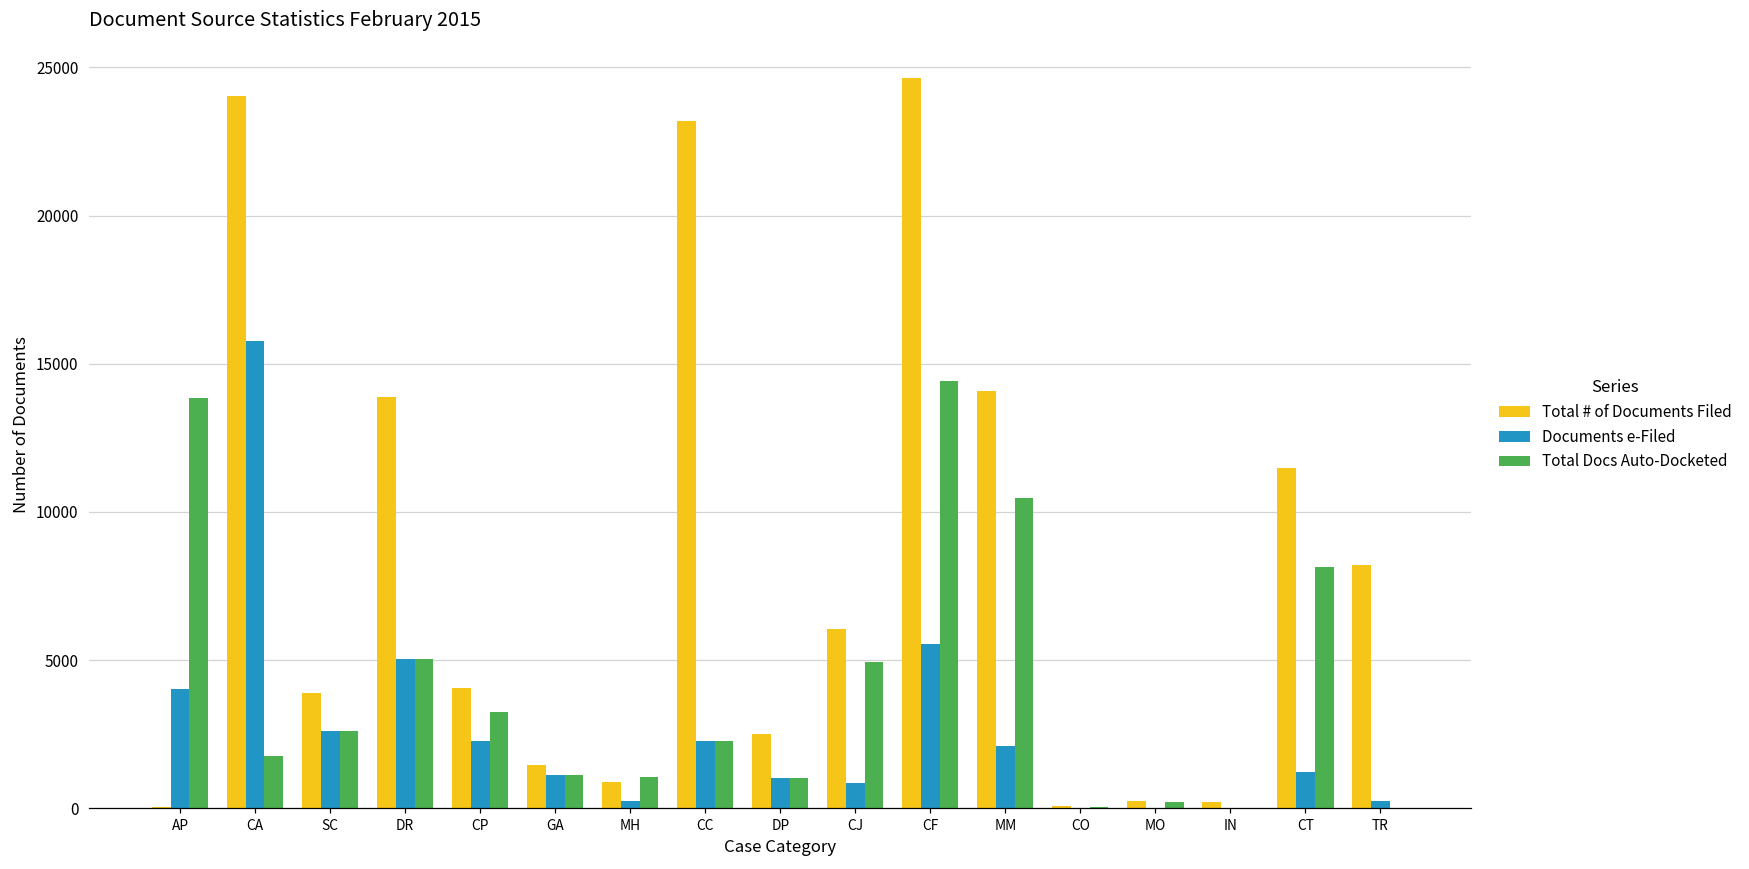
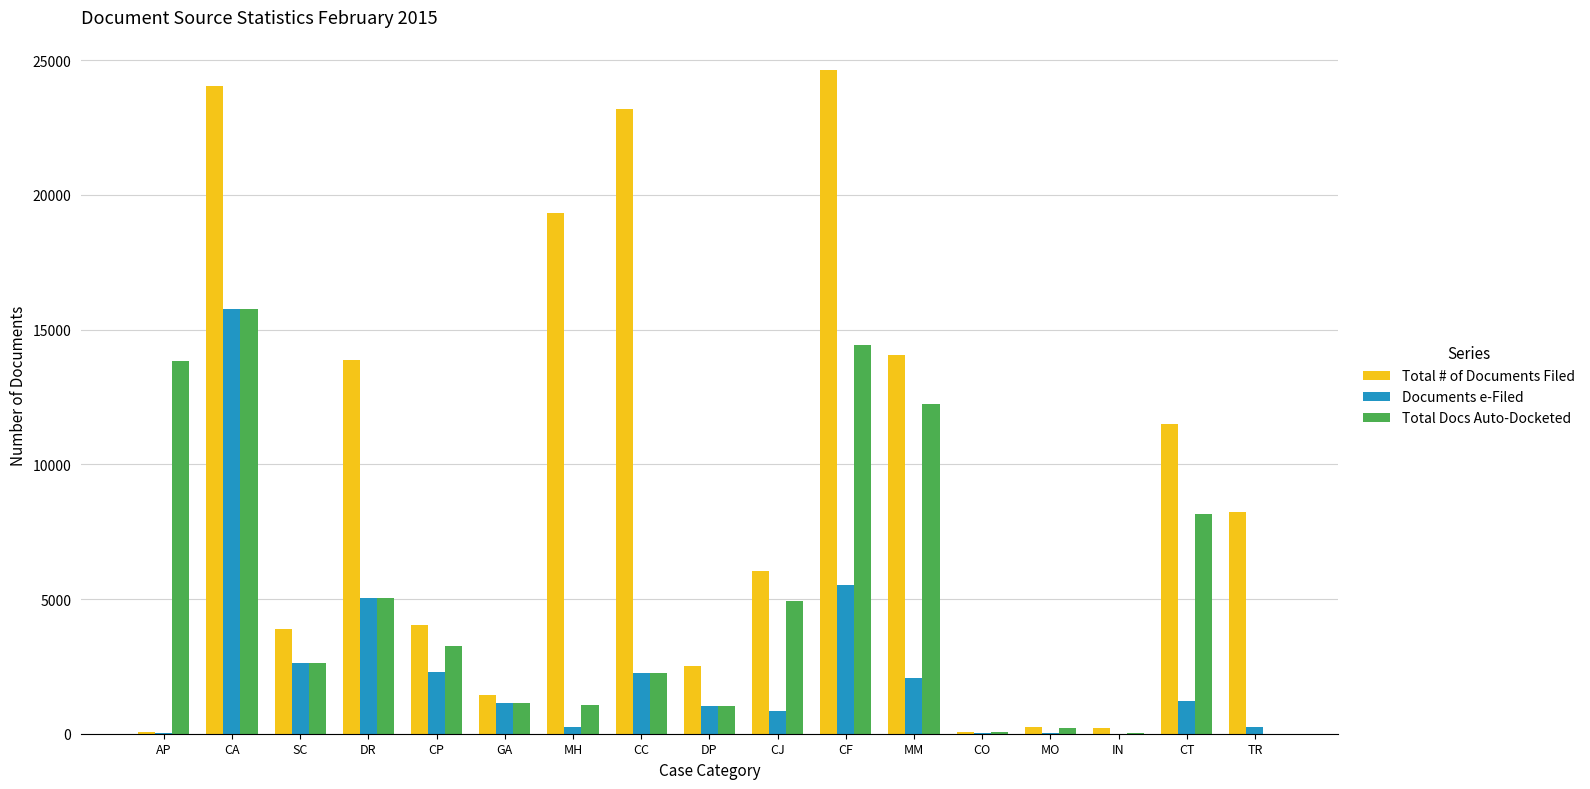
Documents e-Filed, AP: 4000 -> 0
Total Docs Auto-Docketed, CA: 1800 -> 15800
Total # of Documents Filed, MH: 900 -> 19300
Total Docs Auto-Docketed, MM: 10500 -> 12200
